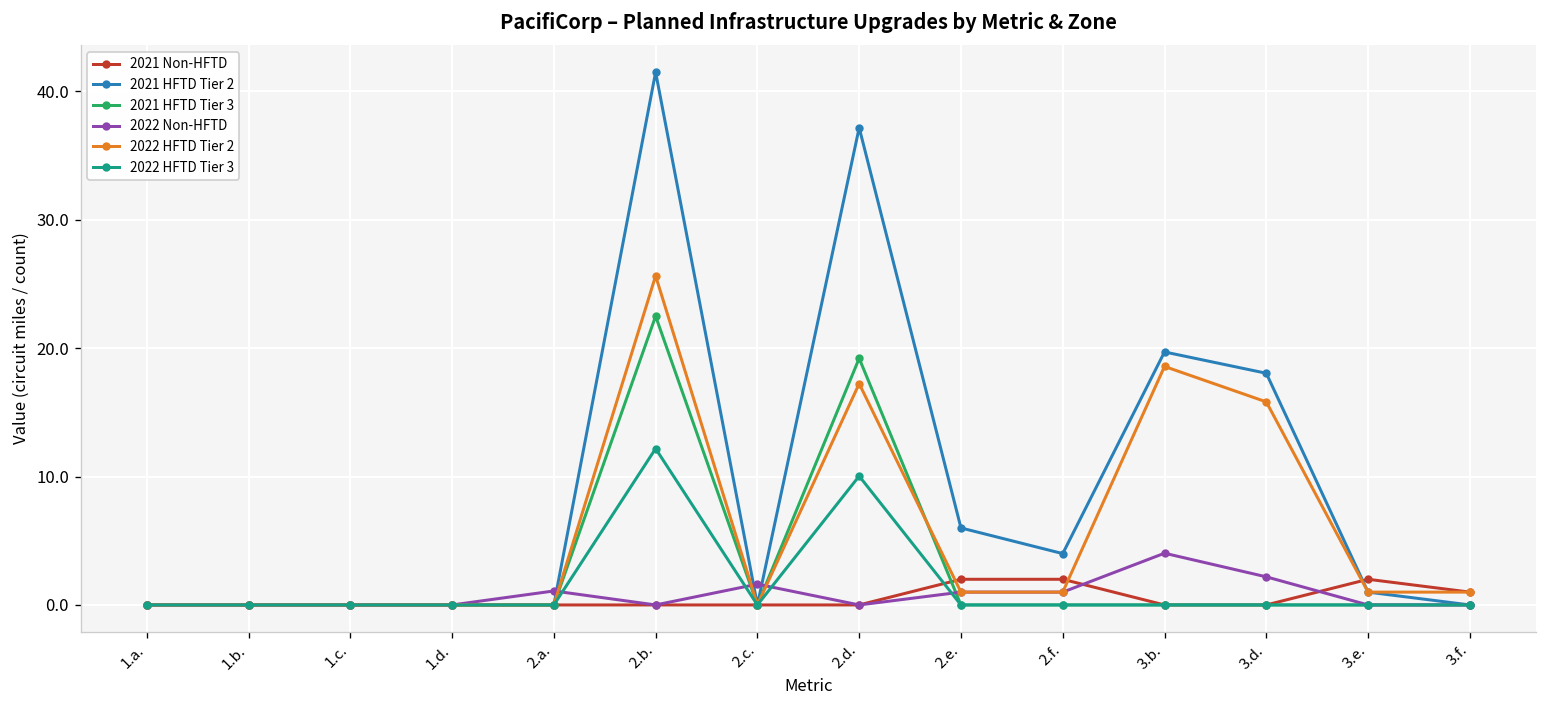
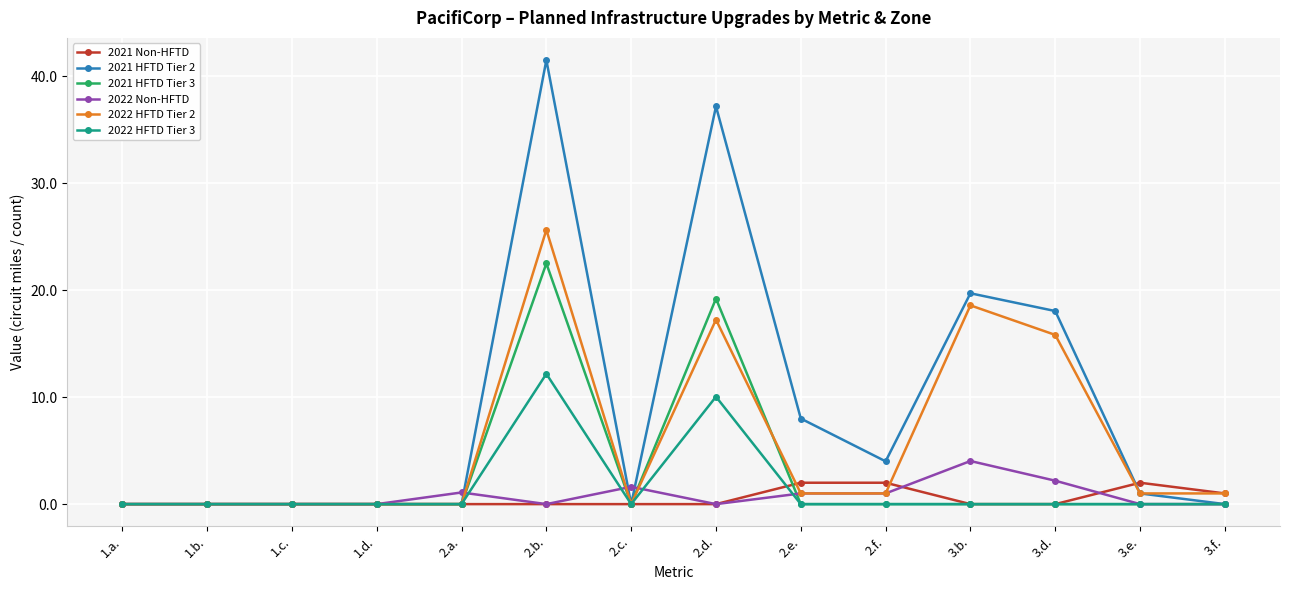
2021 HFTD Tier 2, 2.e.: 6 -> 8
